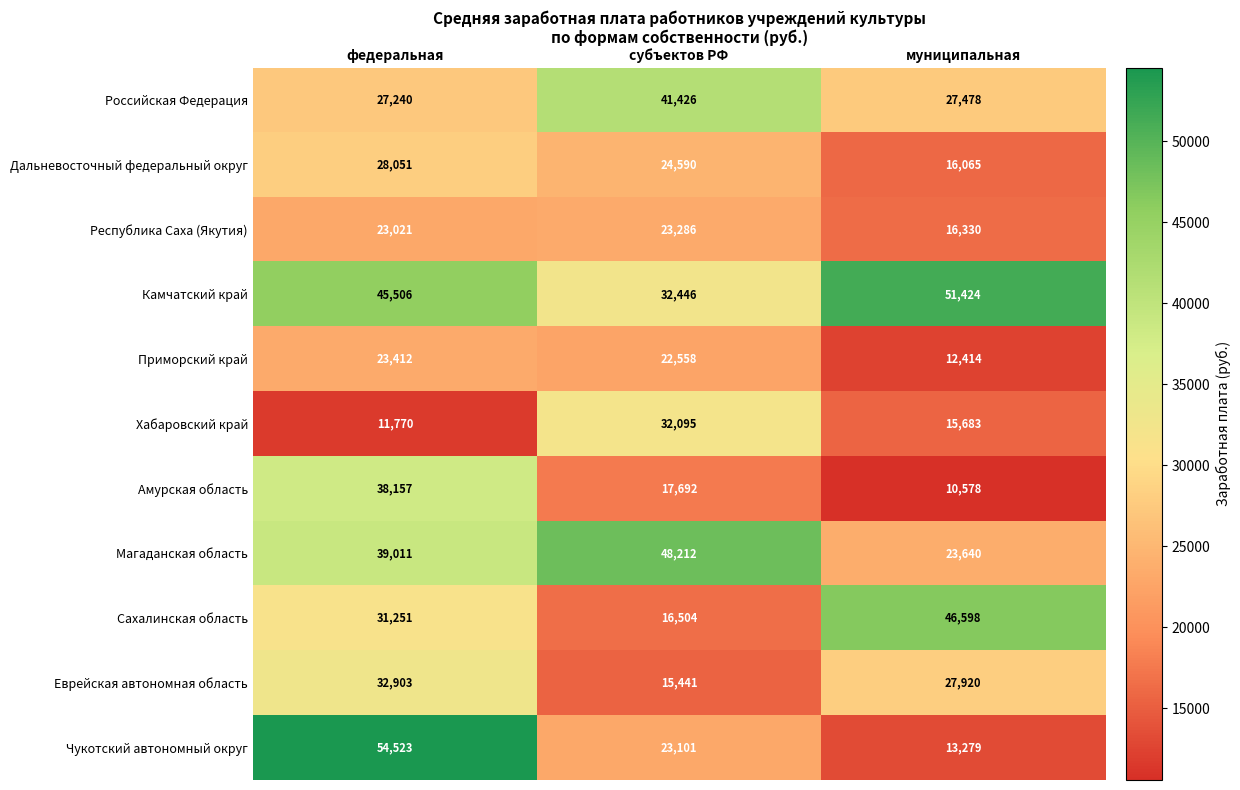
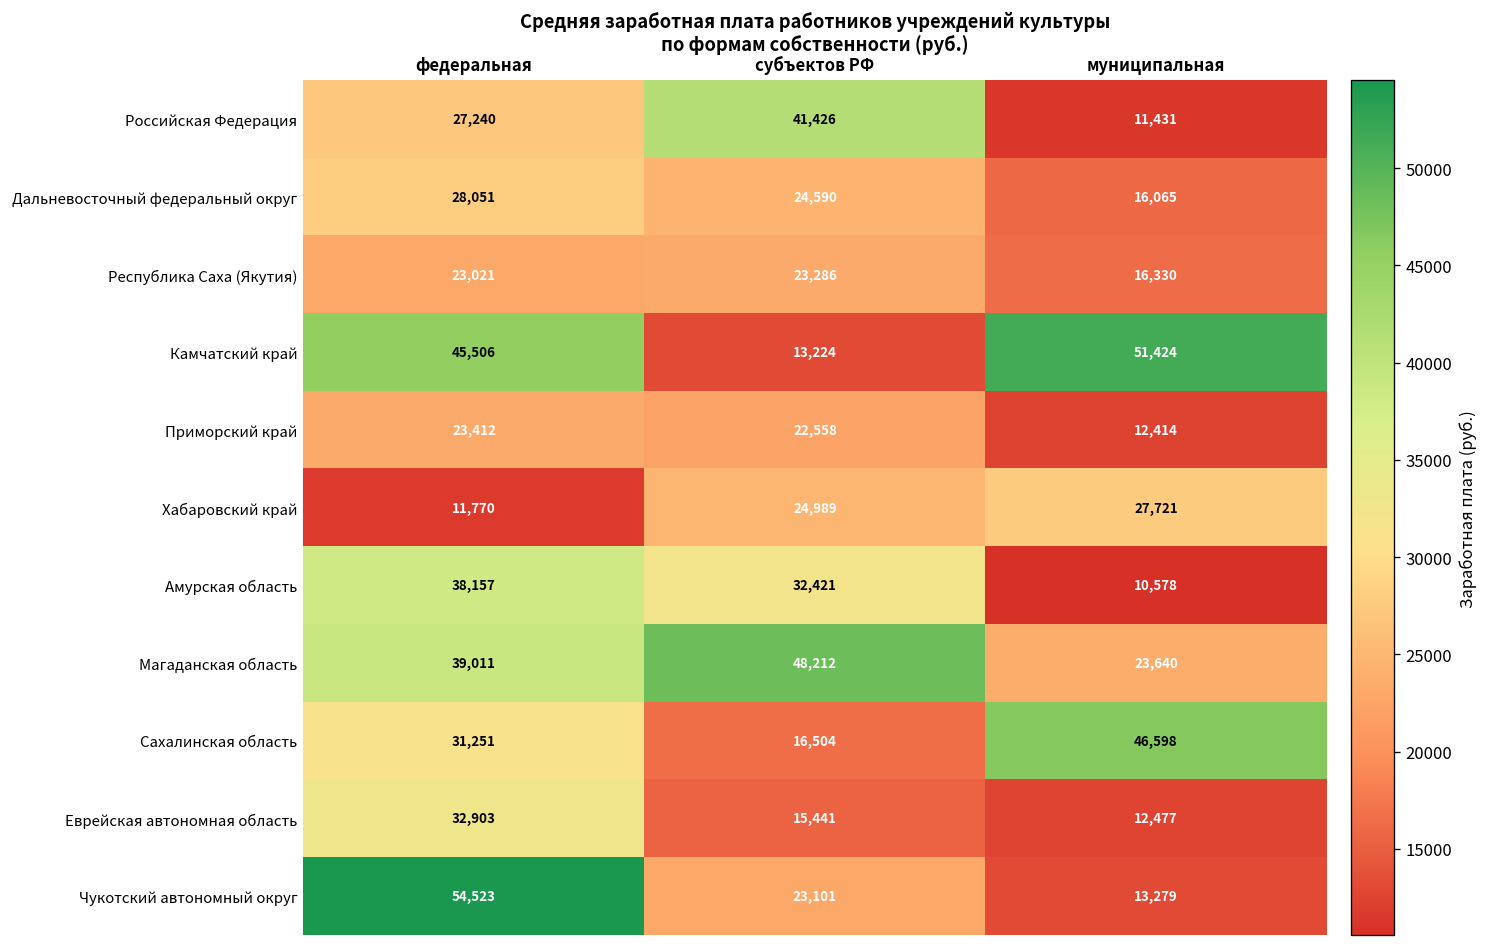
Российская Федерация, муниципальная: 27,478 -> 11,431
Камчатский край, субъектов РФ: 32,446 -> 13,224
Хабаровский край, субъектов РФ: 32,095 -> 24,989
Хабаровский край, муниципальная: 15,683 -> 27,721
Амурская область, субъектов РФ: 17,692 -> 32,421
Еврейская автономная область, муниципальная: 27,920 -> 12,477
